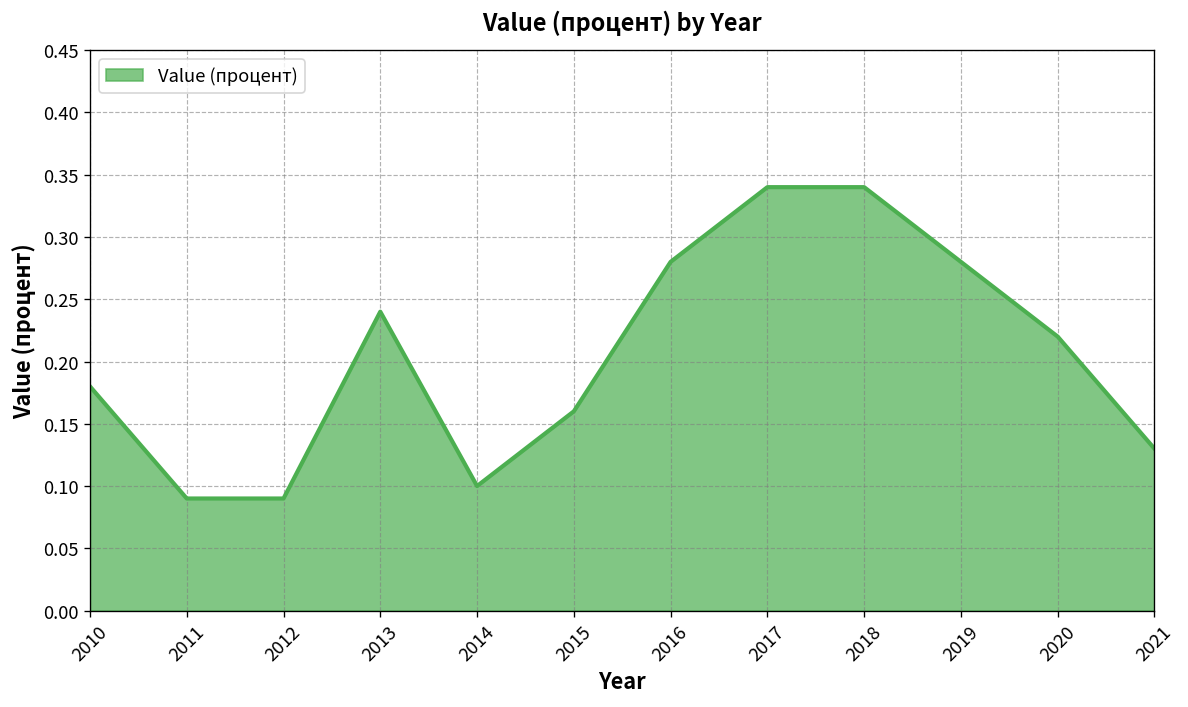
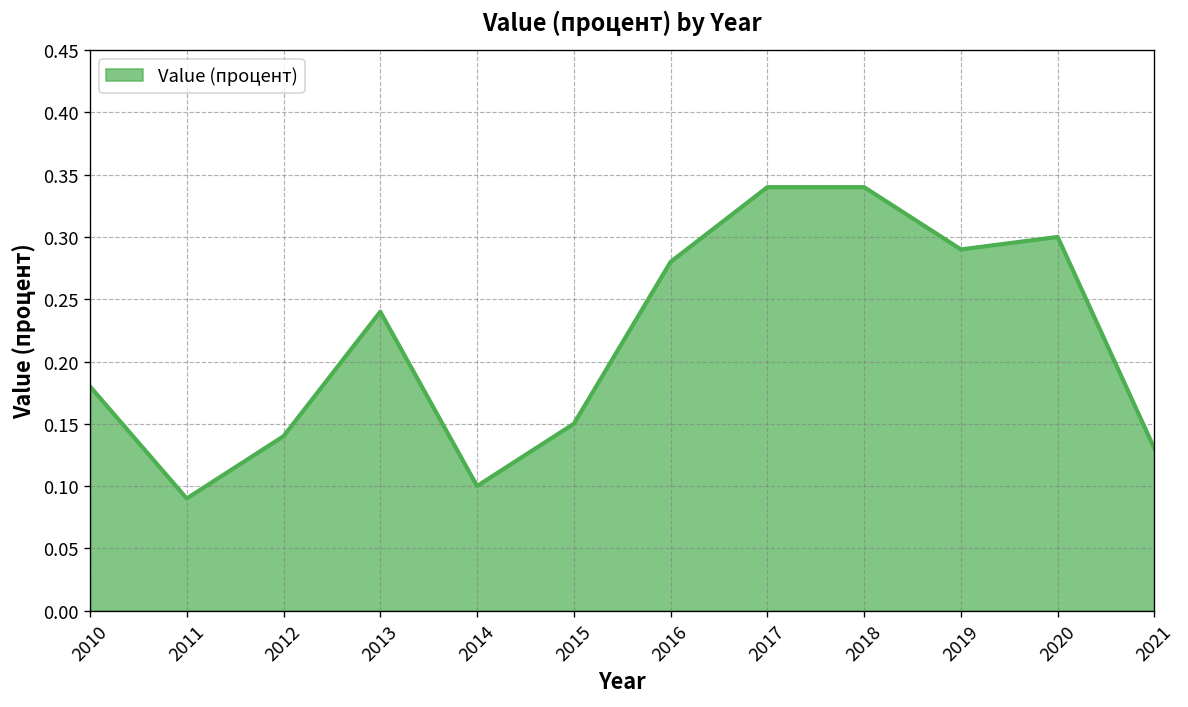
2012: 0.09 -> 0.14
2015: 0.16 -> 0.15
2019: 0.28 -> 0.29
2020: 0.22 -> 0.30
